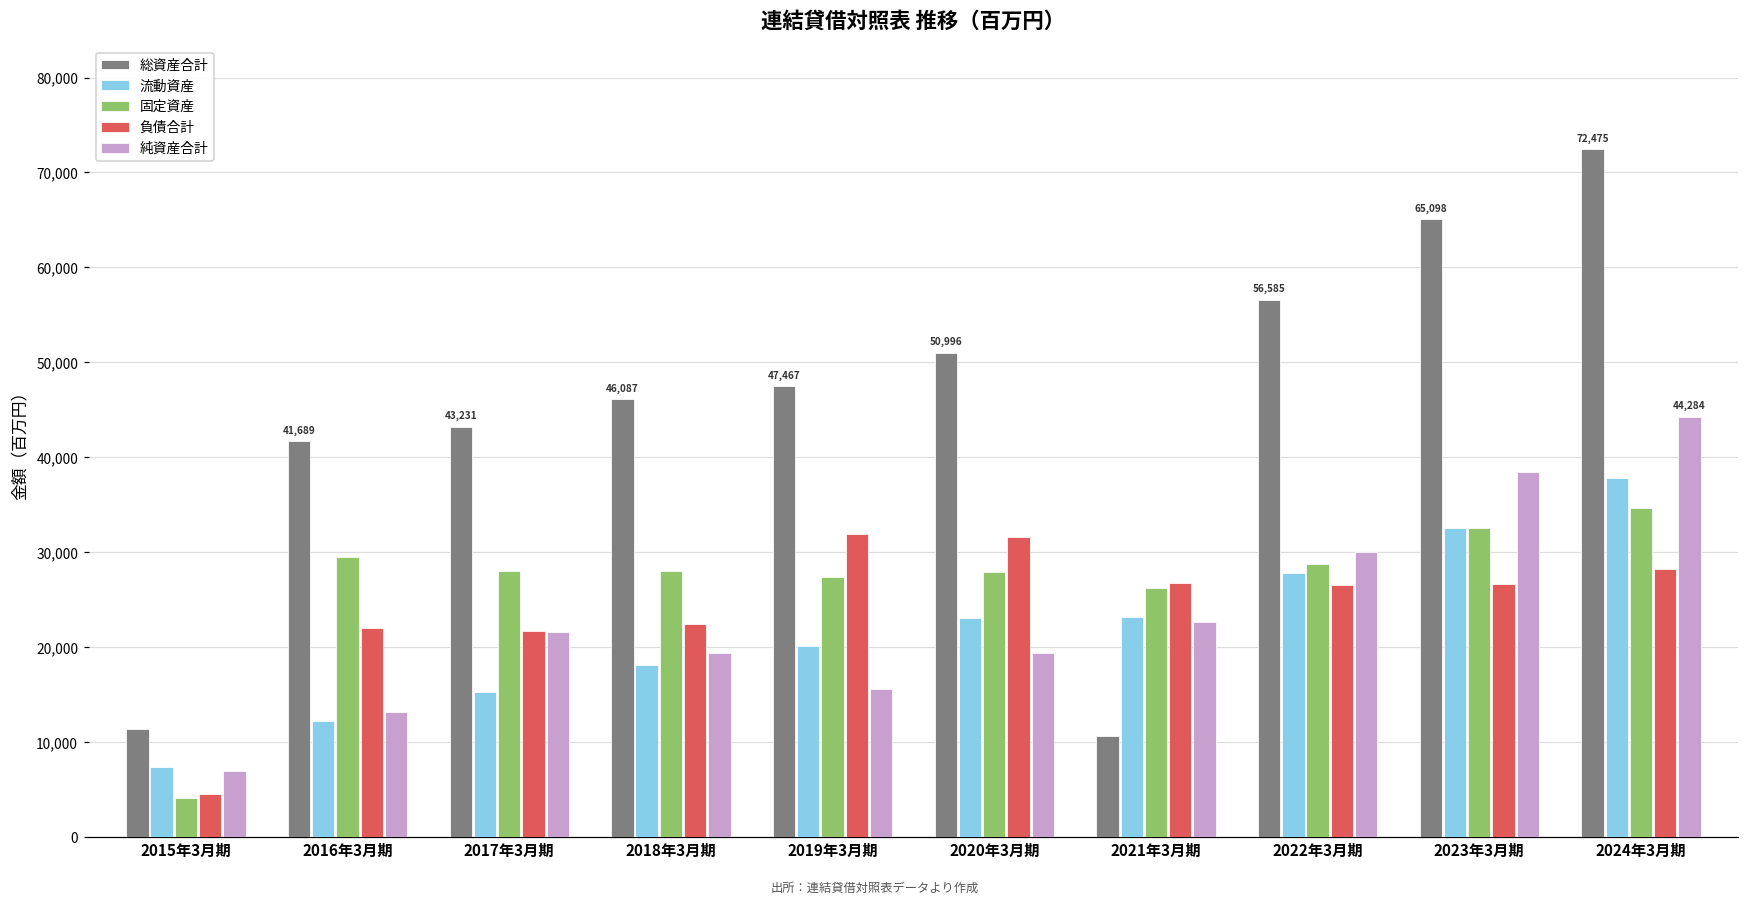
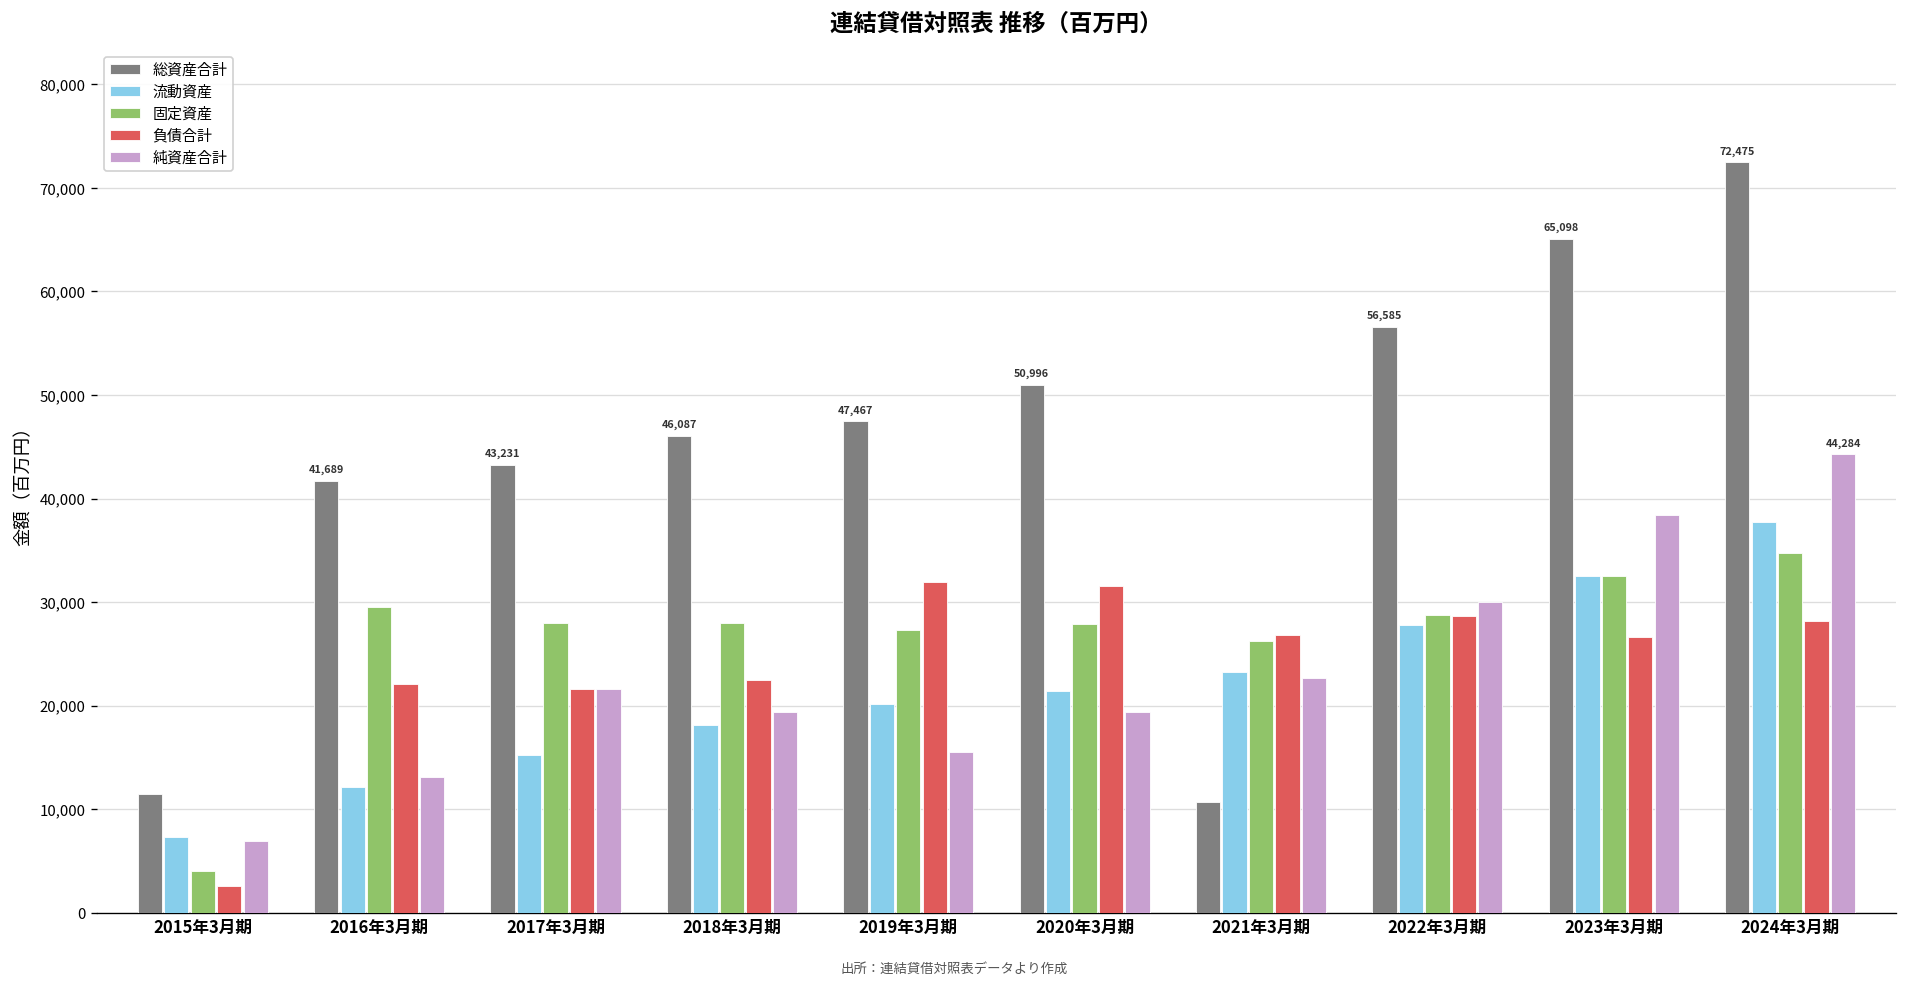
負債合計, 2015年3月期: 4,000 -> 3,000
流動資産, 2020年3月期: 23,000 -> 21,000
負債合計, 2022年3月期: 27,000 -> 29,000
